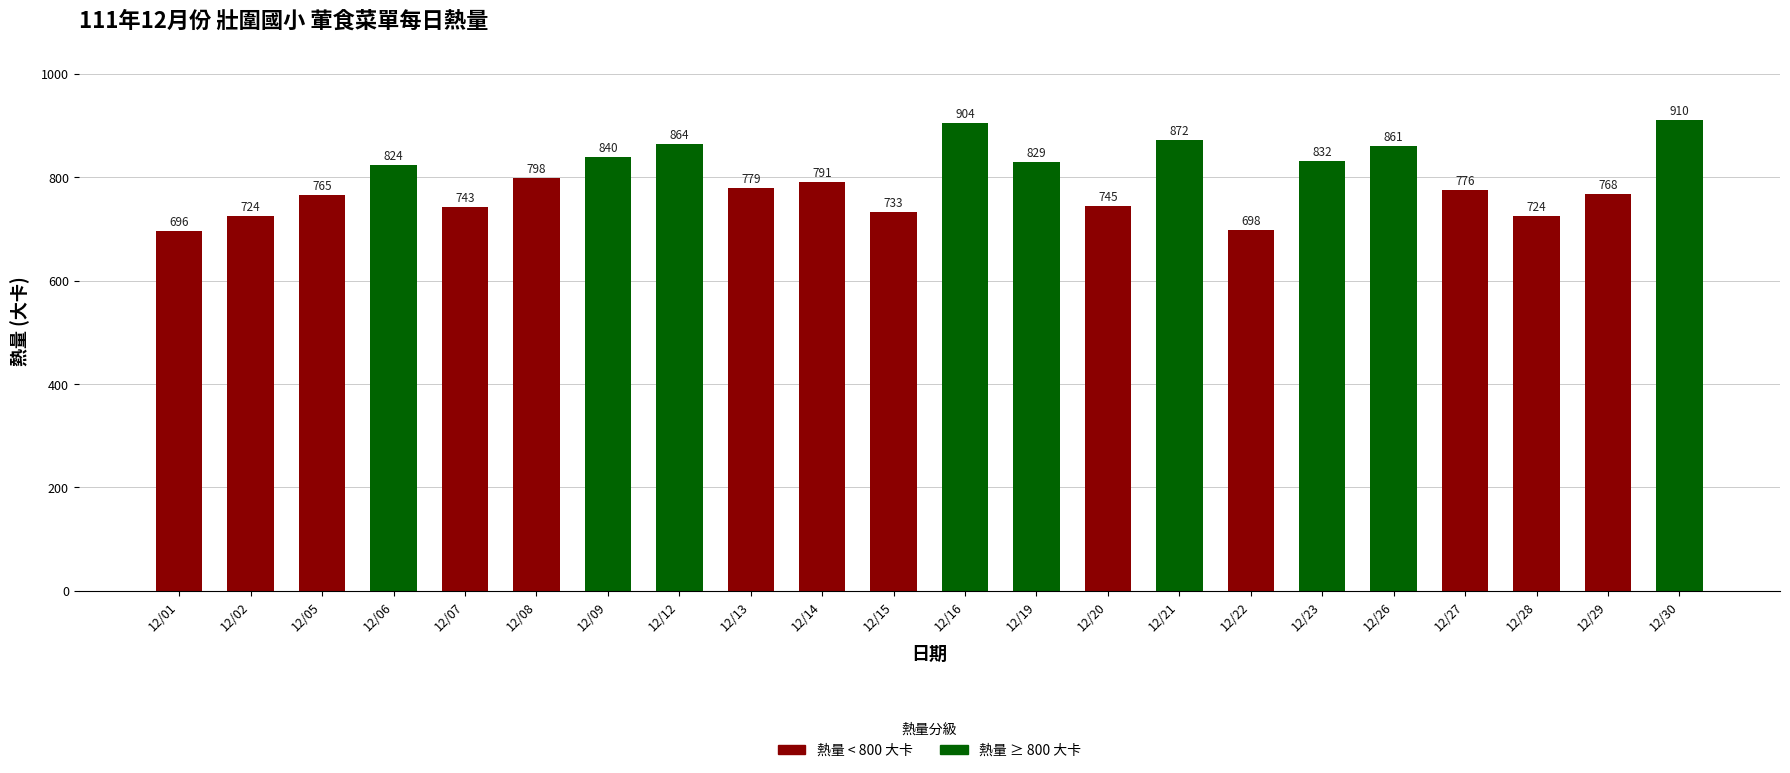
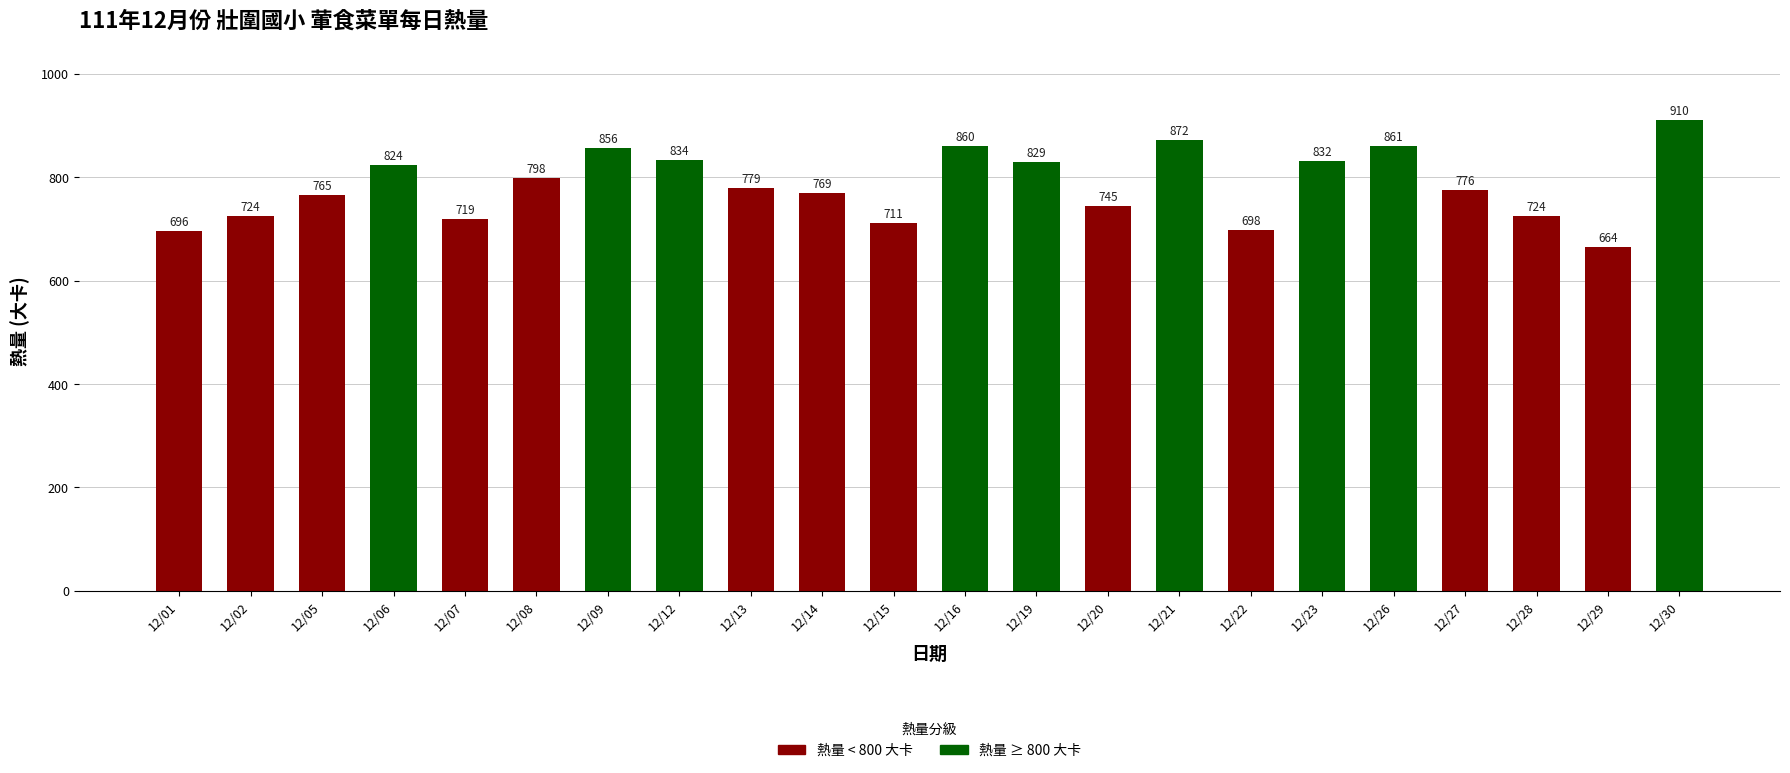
12/07: 743 -> 719
12/09: 840 -> 856
12/12: 864 -> 834
12/14: 791 -> 769
12/15: 733 -> 711
12/16: 904 -> 860
12/29: 768 -> 664
